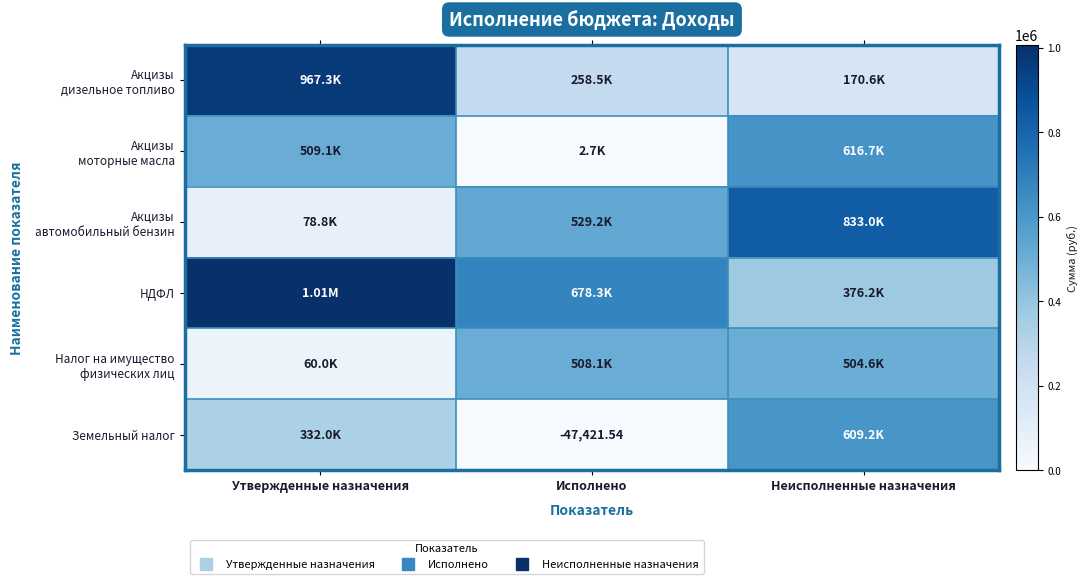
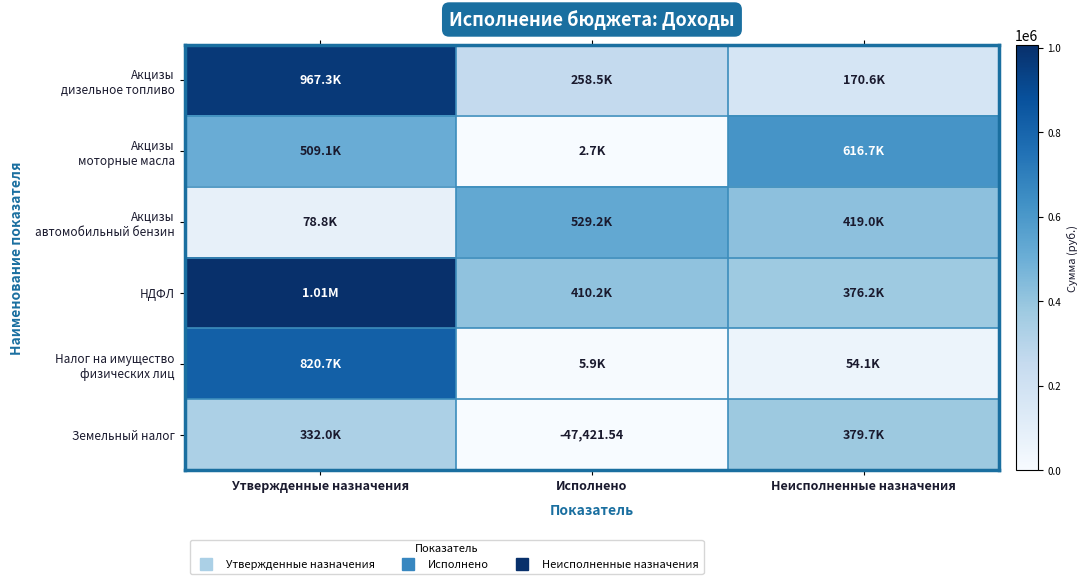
Акцизы автомобильный бензин, Неисполненные назначения: 833.0K -> 419.0K
НДФЛ, Исполнено: 678.3K -> 410.2K
Налог на имущество физических лиц, Утвержденные назначения: 60.0K -> 820.7K
Налог на имущество физических лиц, Исполнено: 508.1K -> 5.9K
Налог на имущество физических лиц, Неисполненные назначения: 504.6K -> 54.1K
Земельный налог, Неисполненные назначения: 609.2K -> 379.7K
